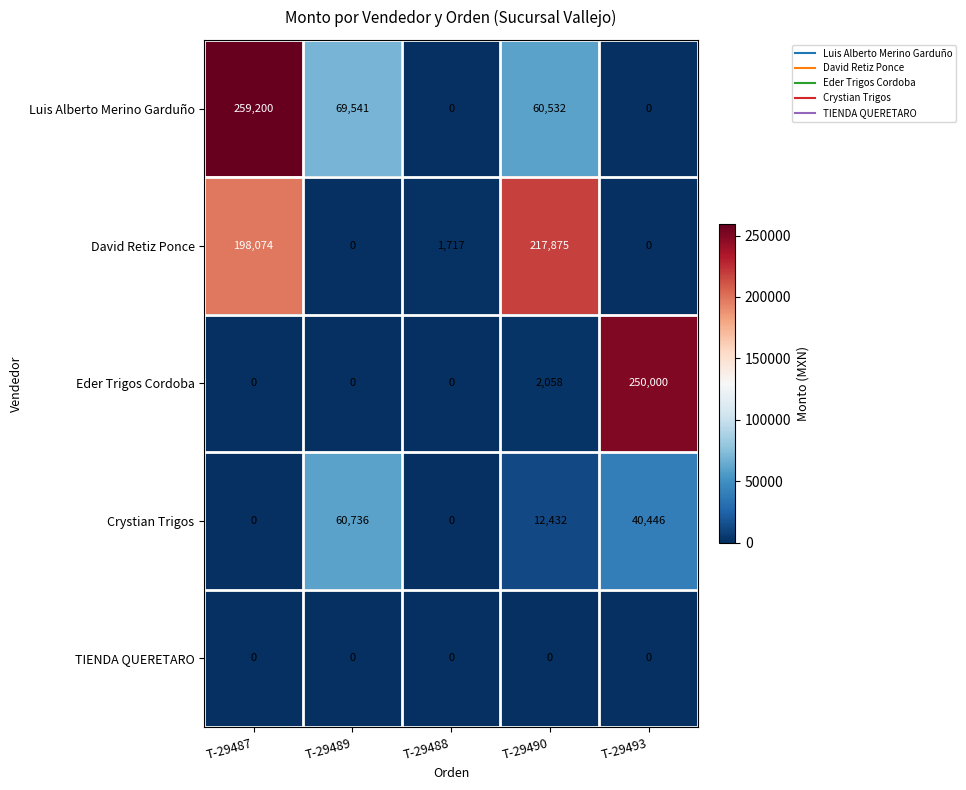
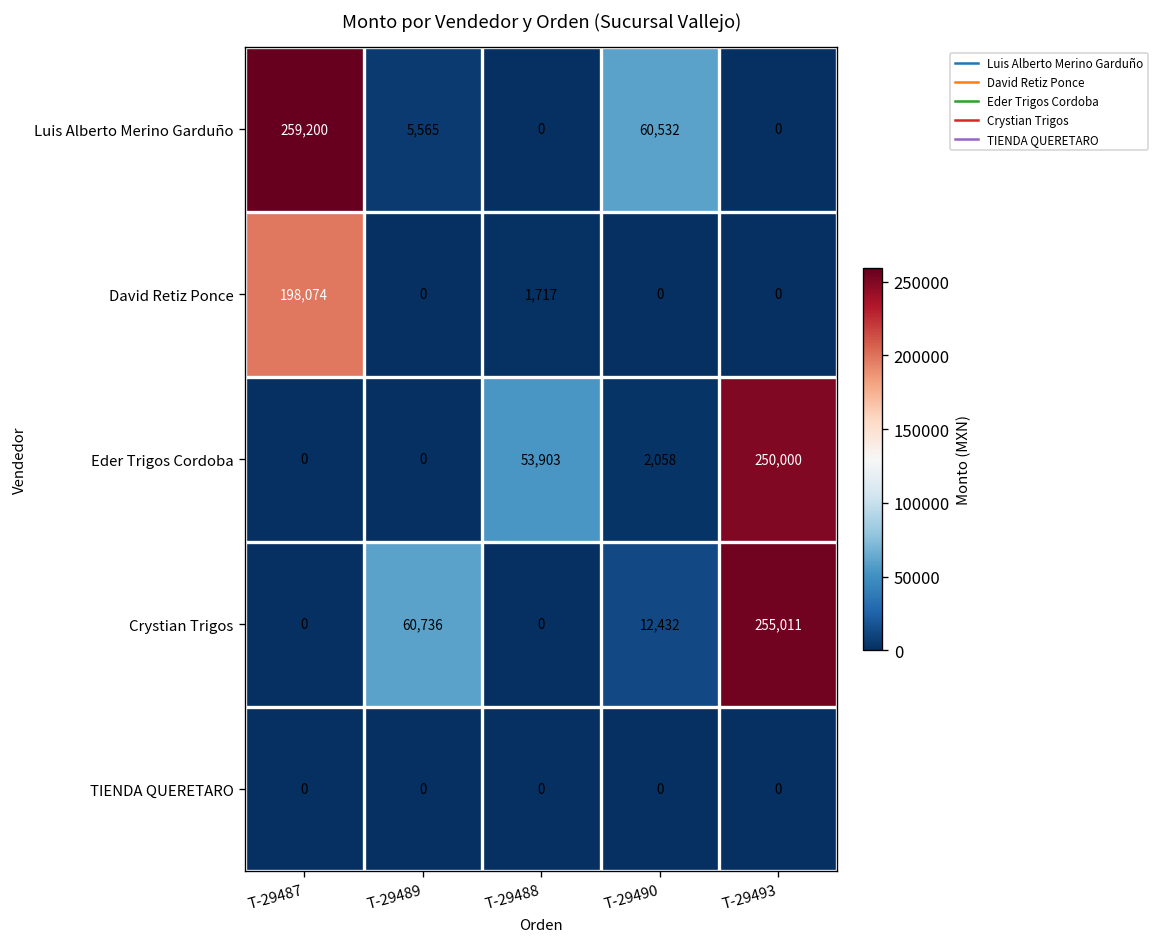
Luis Alberto Merino Garduño, T-29489: 69,541 -> 5,565
David Retiz Ponce, T-29490: 217,875 -> 0
Eder Trigos Cordoba, T-29488: 0 -> 53,903
Crystian Trigos, T-29493: 40,446 -> 255,011
